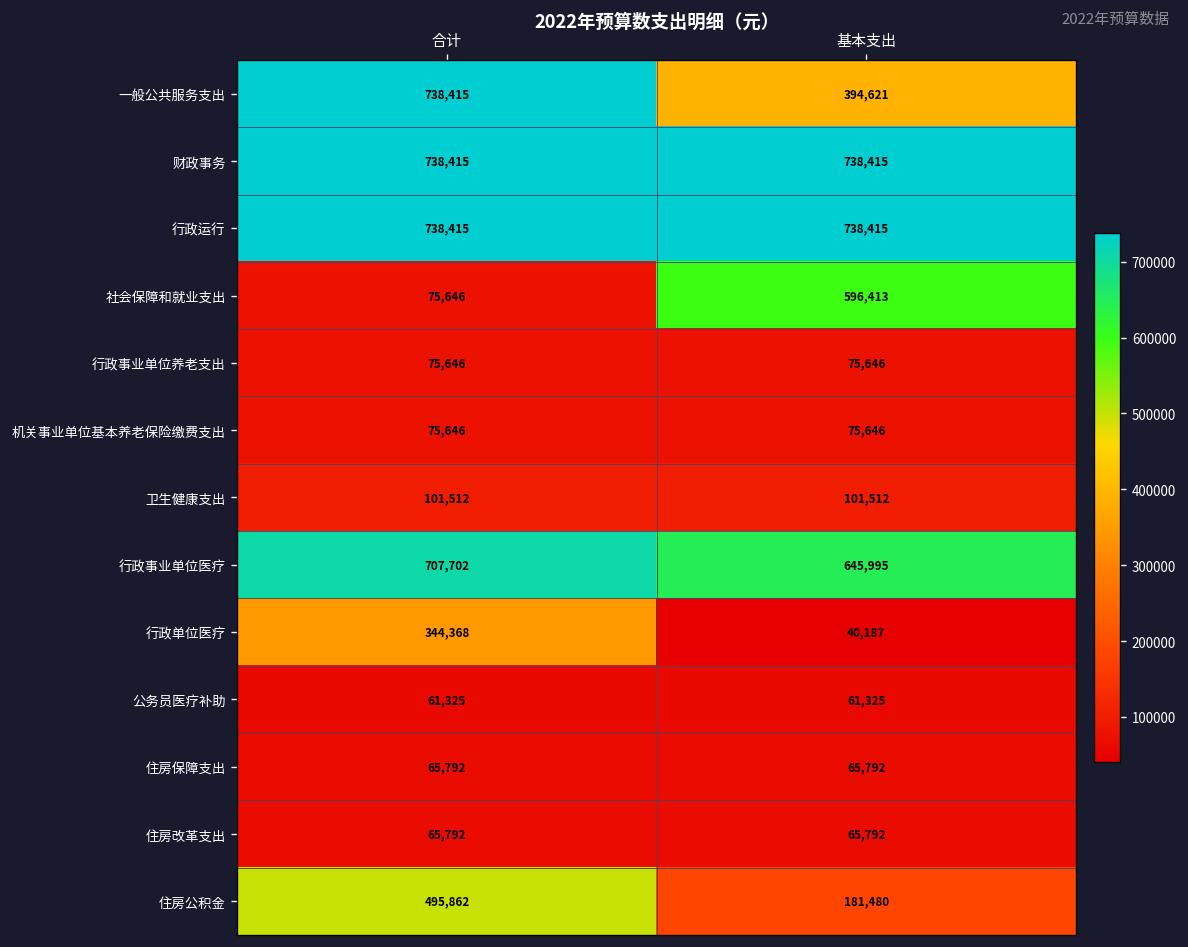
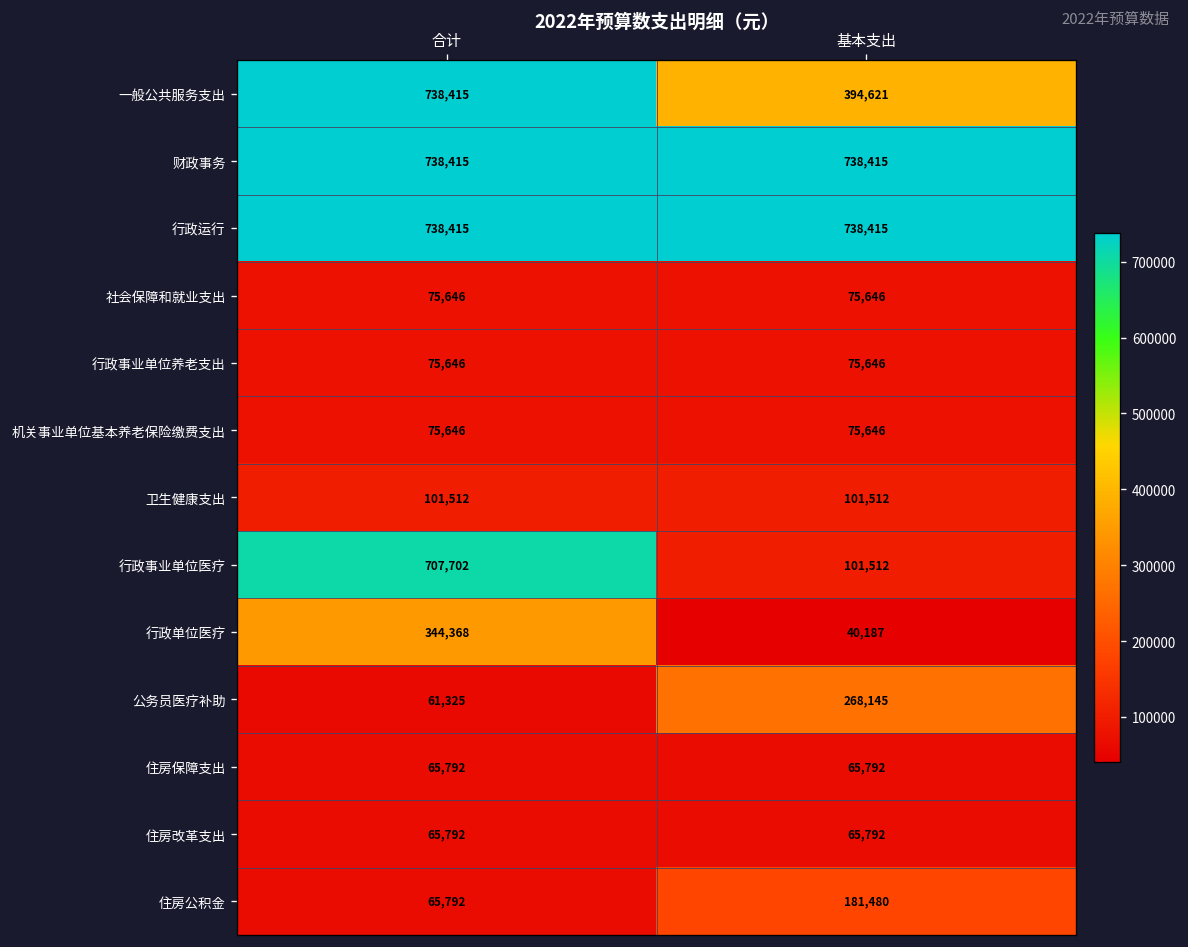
社会保障和就业支出, 基本支出: 596,413 -> 75,646
行政事业单位医疗, 基本支出: 645,995 -> 101,512
公务员医疗补助, 基本支出: 61,325 -> 268,145
住房公积金, 合计: 495,862 -> 65,792
